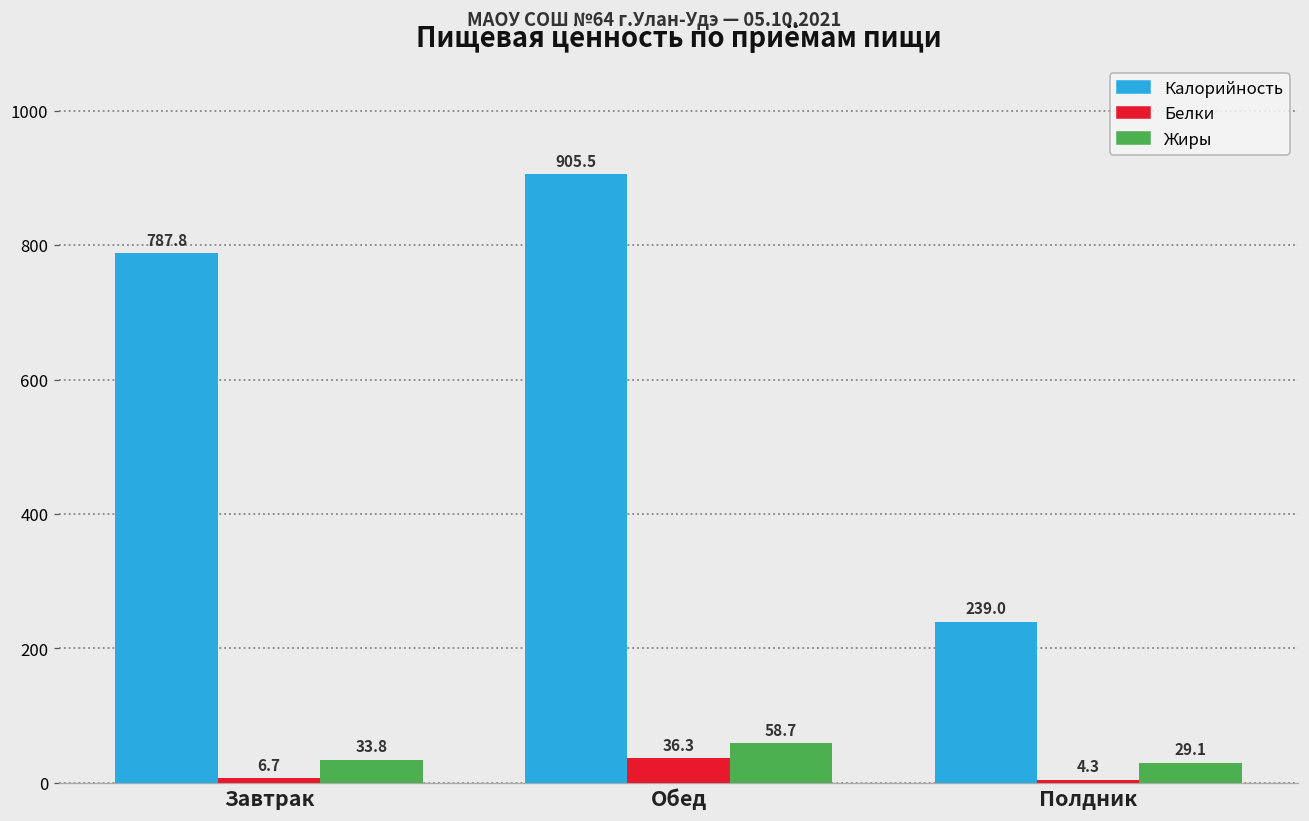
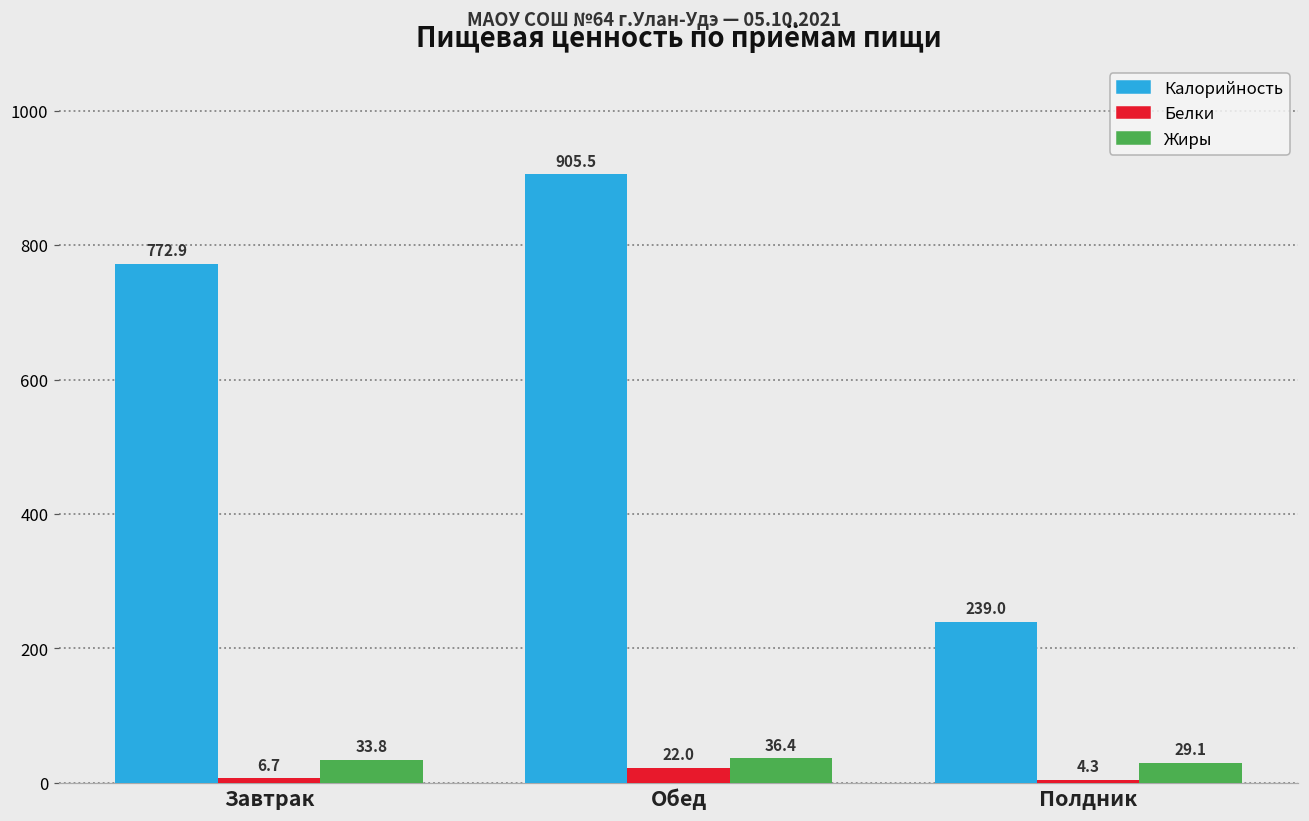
Калорийность, Завтрак: 787.8 -> 772.9
Белки, Обед: 36.3 -> 22.0
Жиры, Обед: 58.7 -> 36.4
